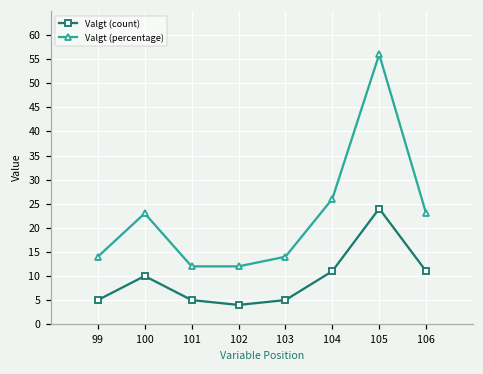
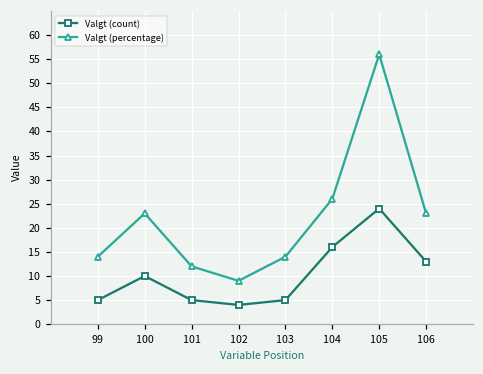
Valgt (percentage), 102: 12 -> 9
Valgt (count), 104: 11 -> 16
Valgt (count), 106: 11 -> 13
